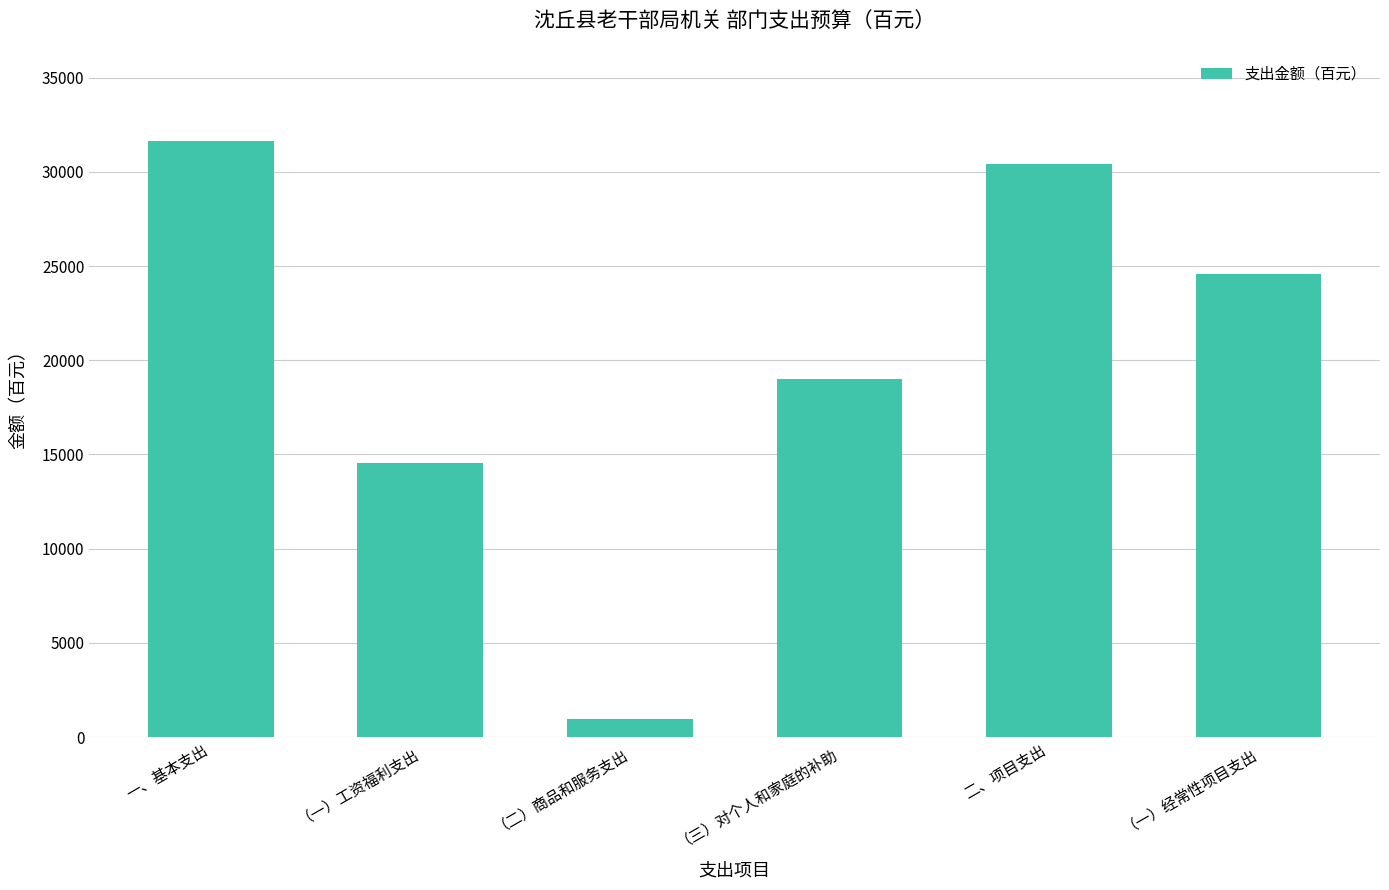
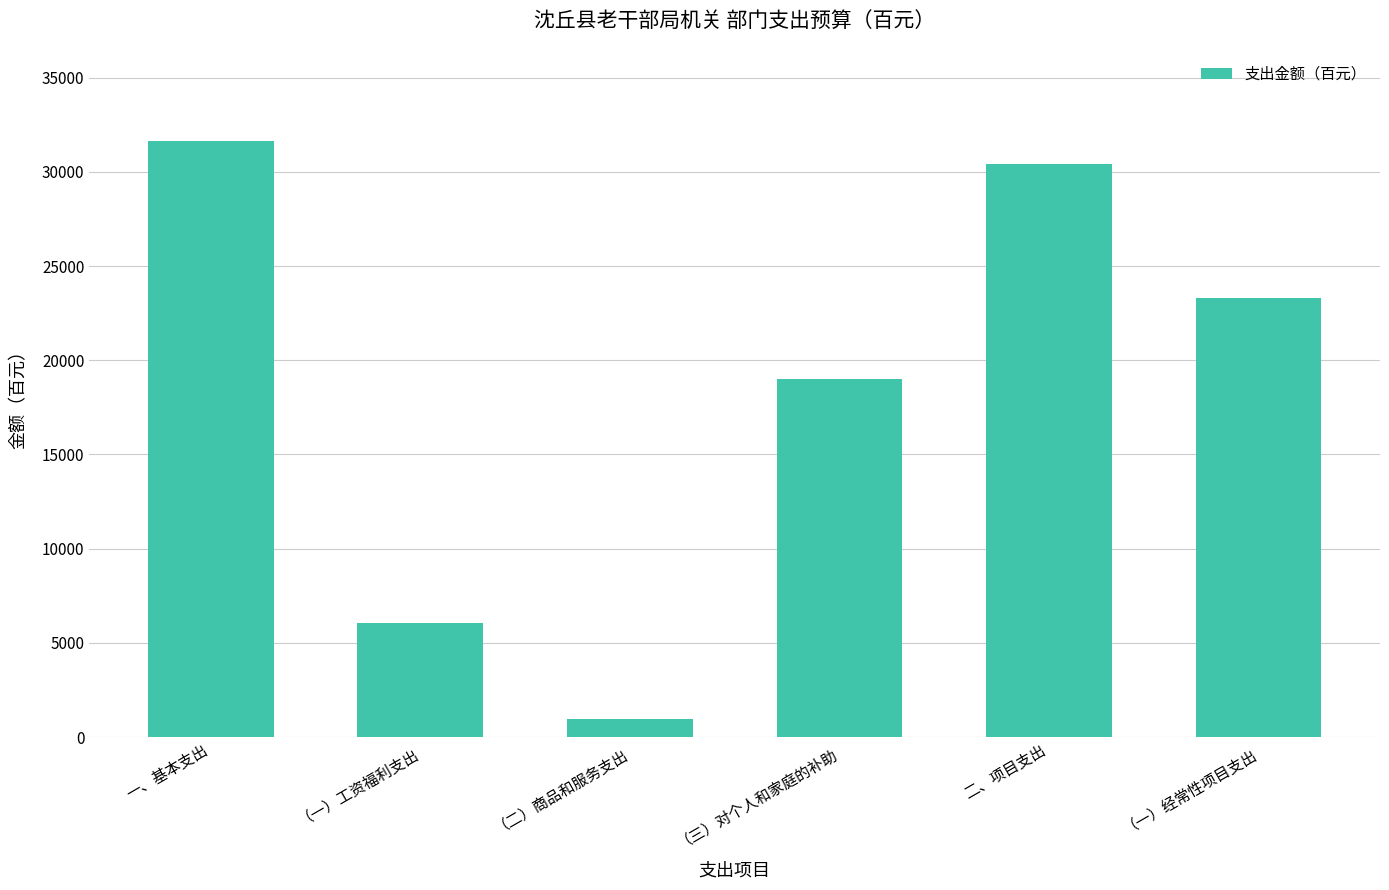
（一）工资福利支出: 14600 -> 6100
（一）经常性项目支出: 24600 -> 23300
